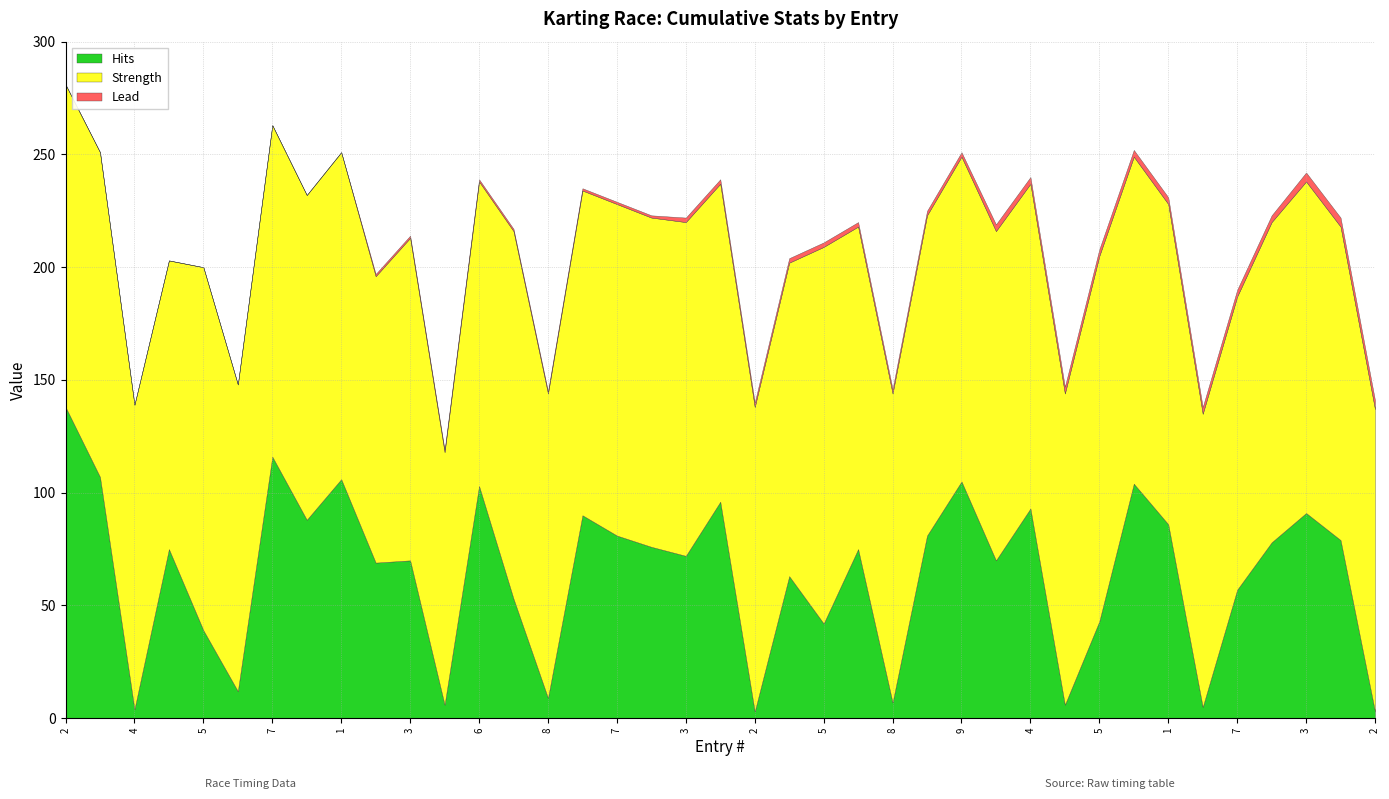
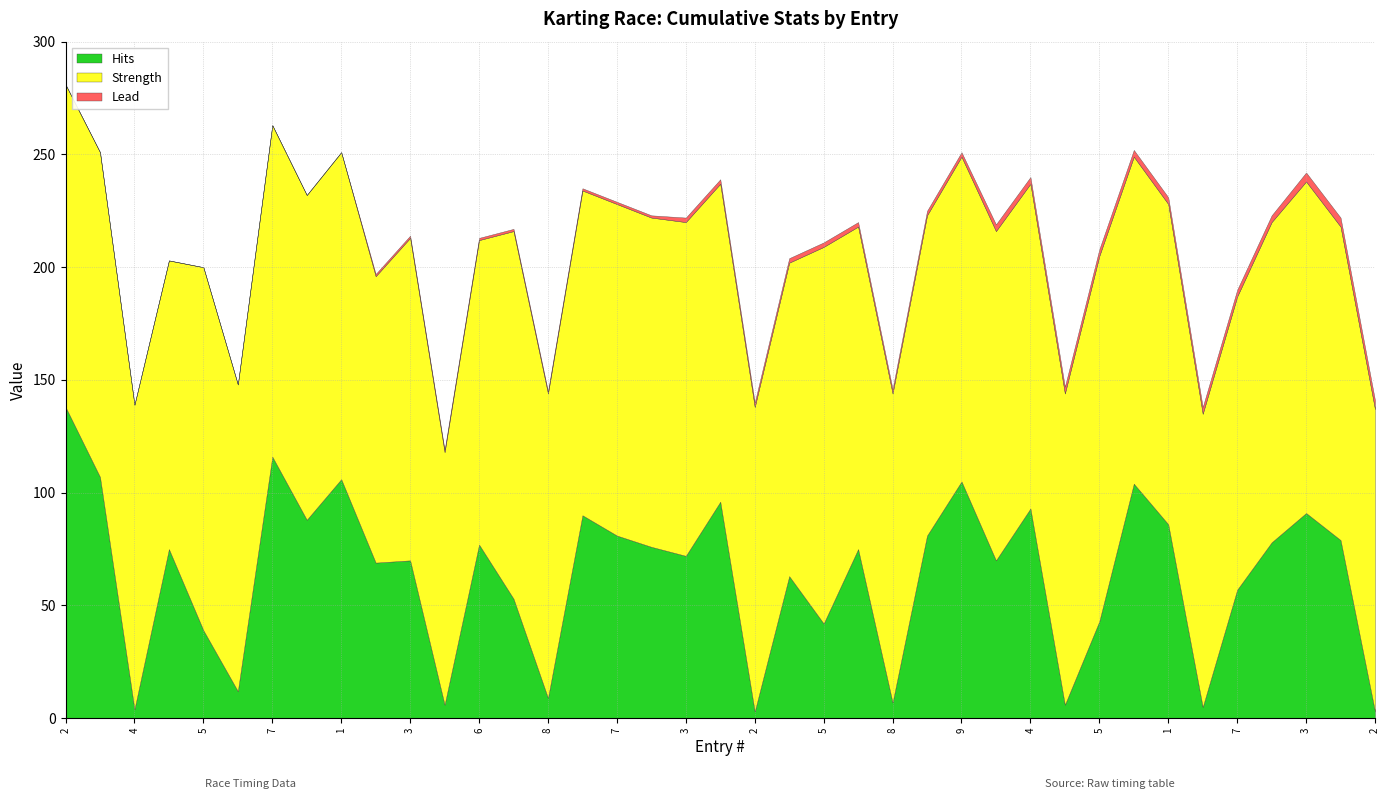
Hits, 6: 103 -> 77
